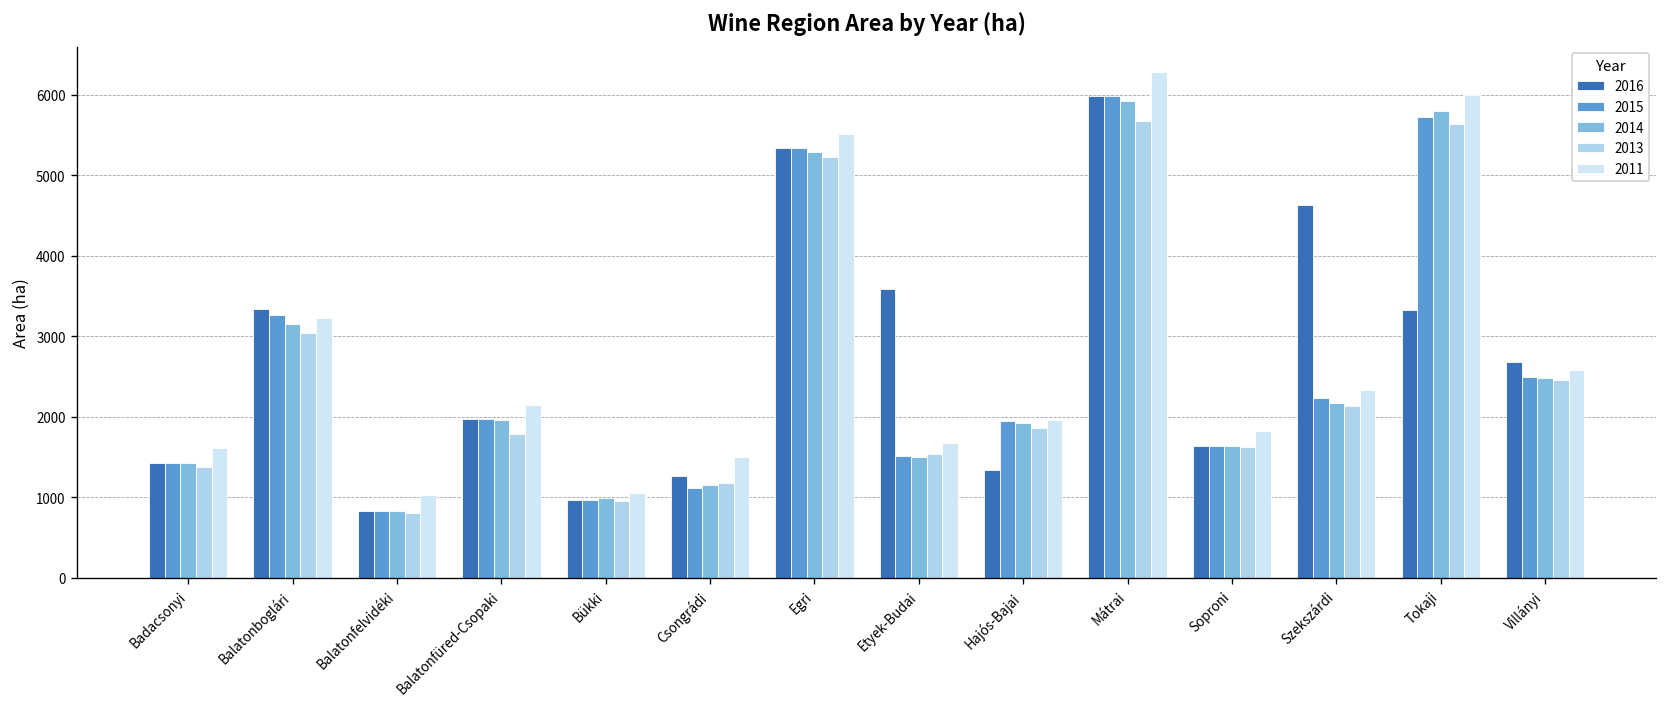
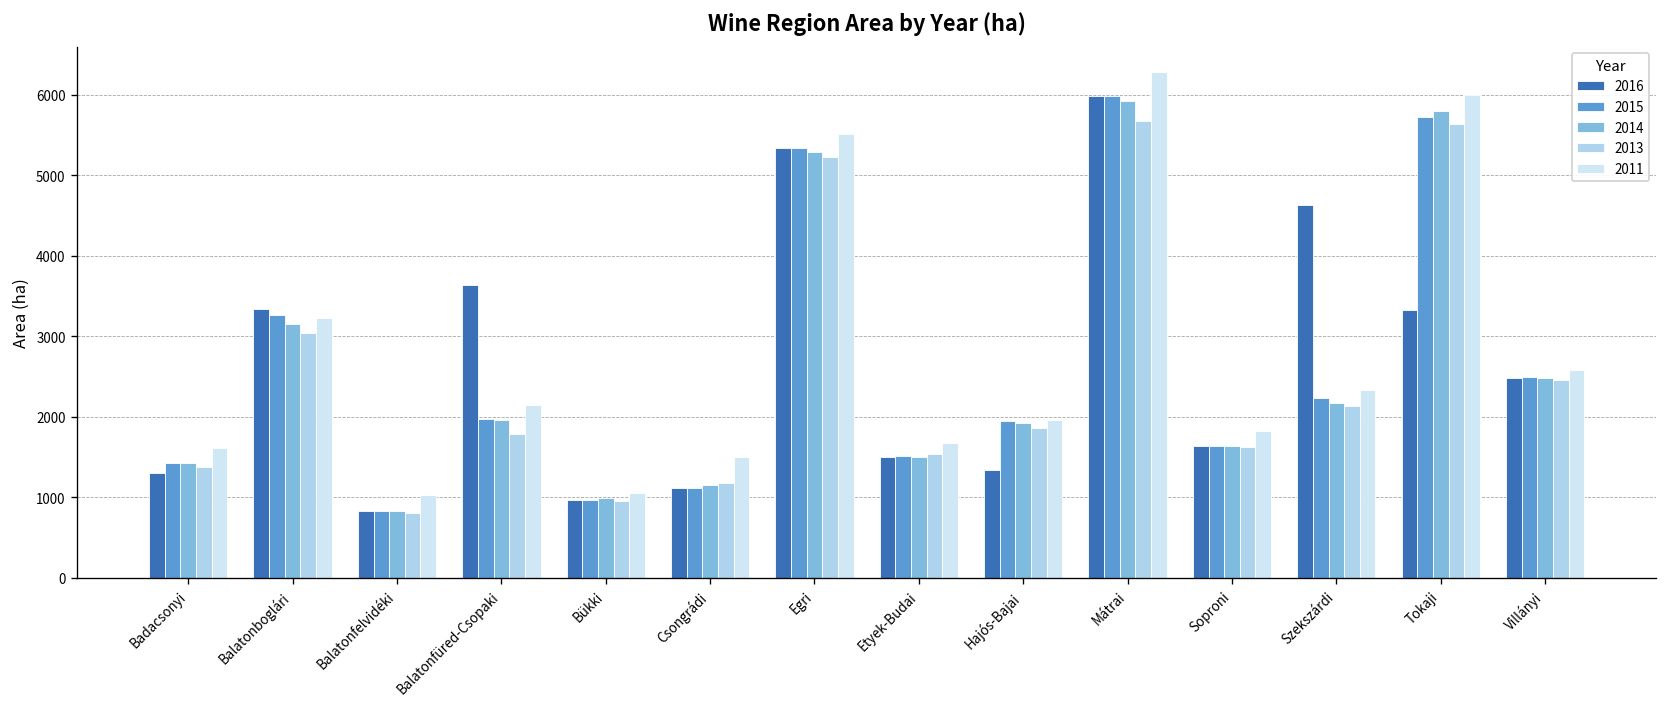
2016, Badacsonyi: 1400 -> 1300
2016, Balatonfüred-Csopaki: 2000 -> 3600
2016, Csongrádi: 1300 -> 1100
2016, Etyek-Budai: 3600 -> 1500
2016, Villányi: 2700 -> 2500
